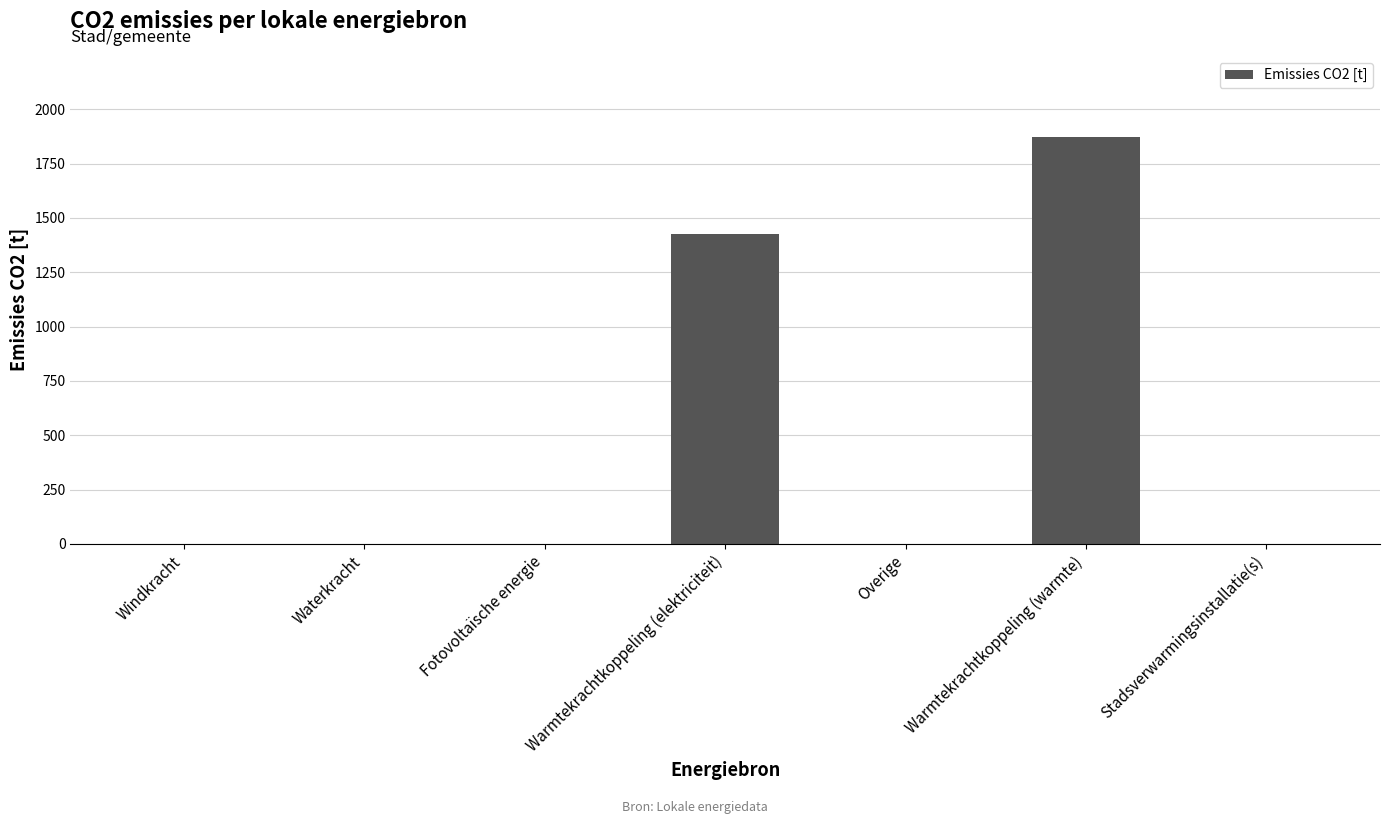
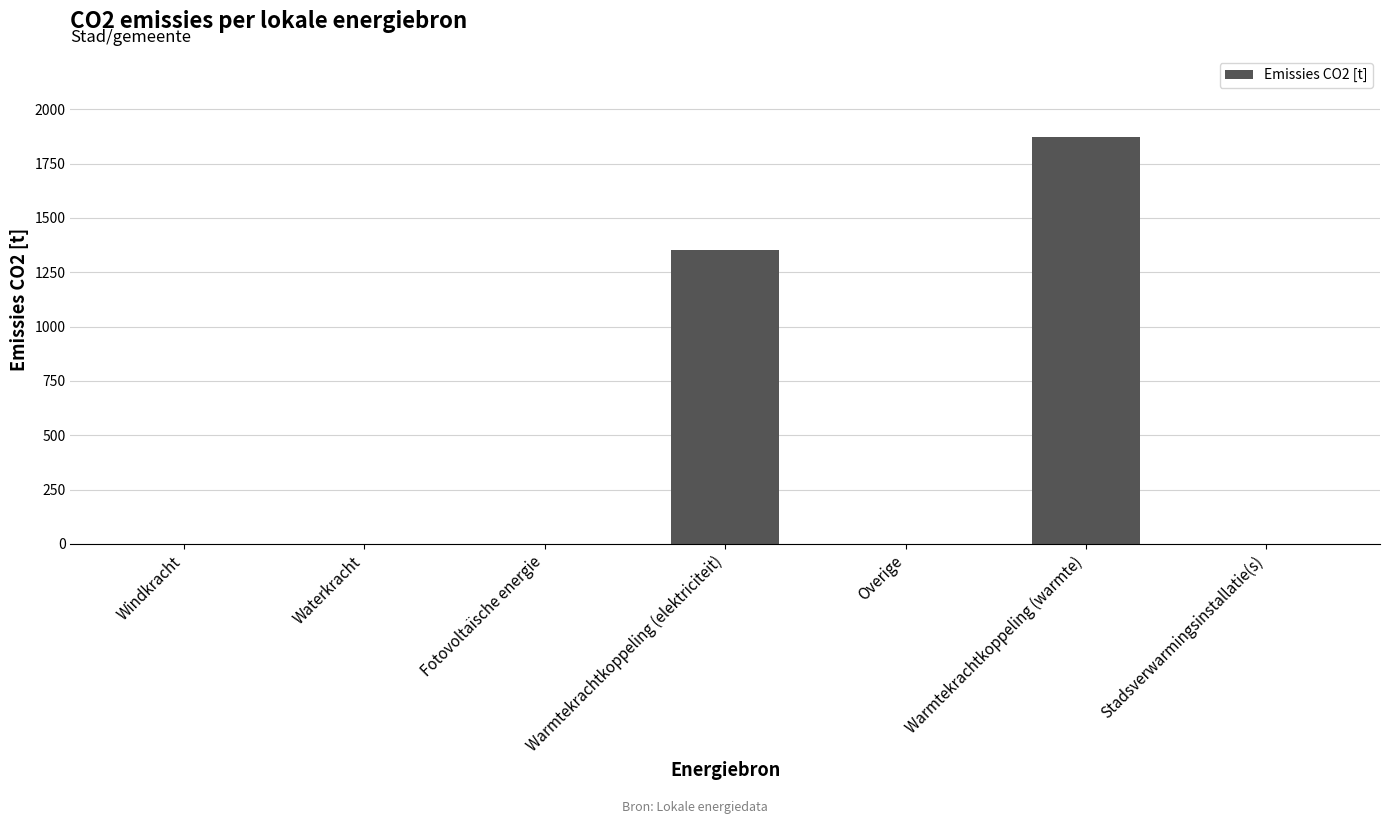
Warmtekrachtkoppeling (elektriciteit): 1420 -> 1350
